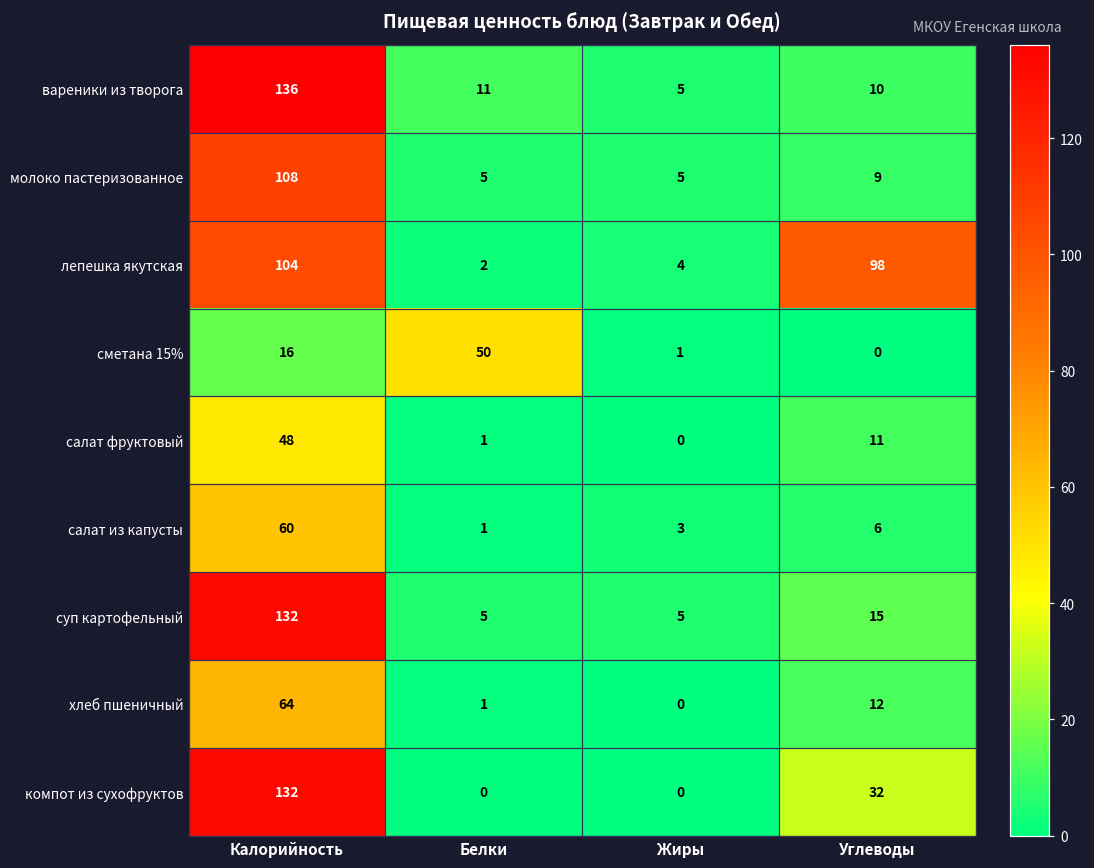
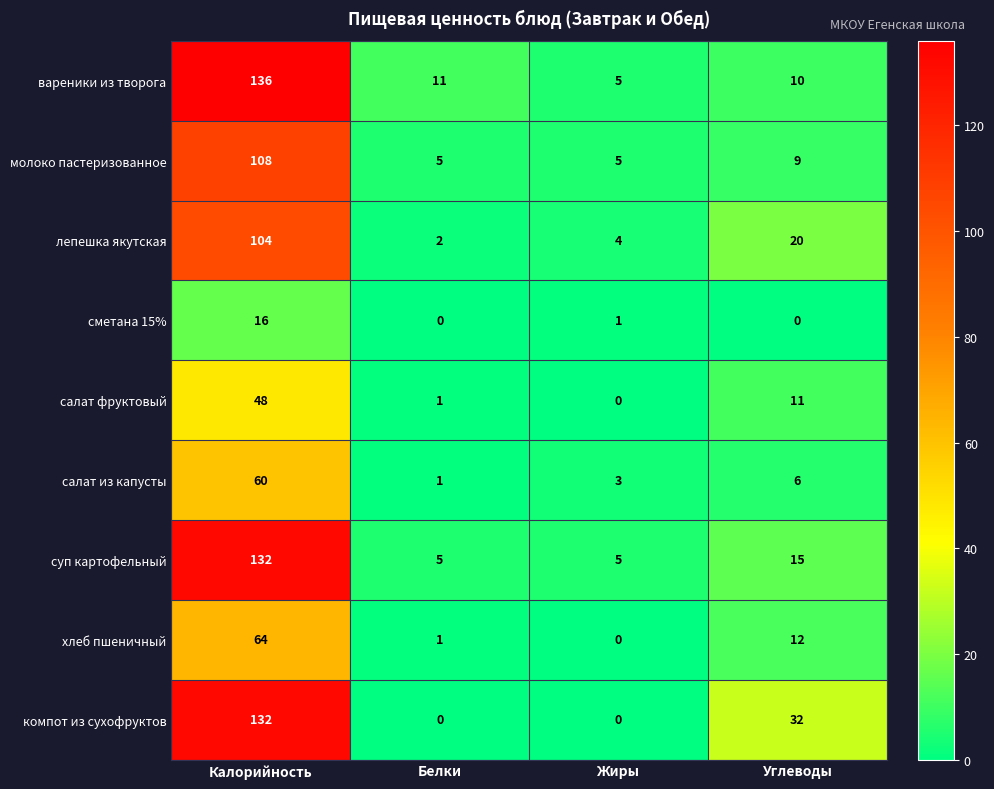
лепешка якутская, Углеводы: 98 -> 20
сметана 15%, Белки: 50 -> 0
